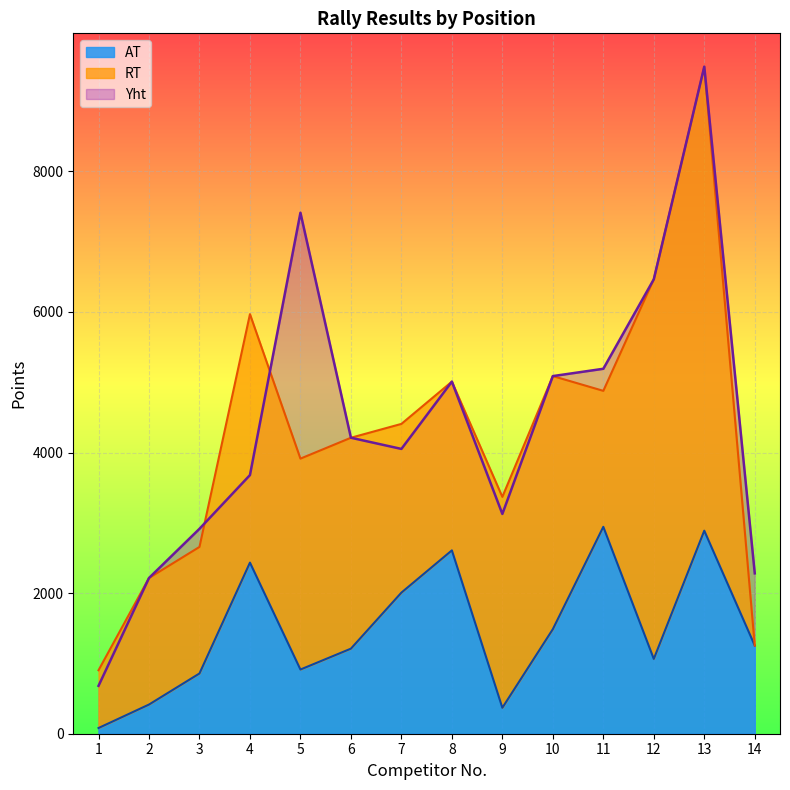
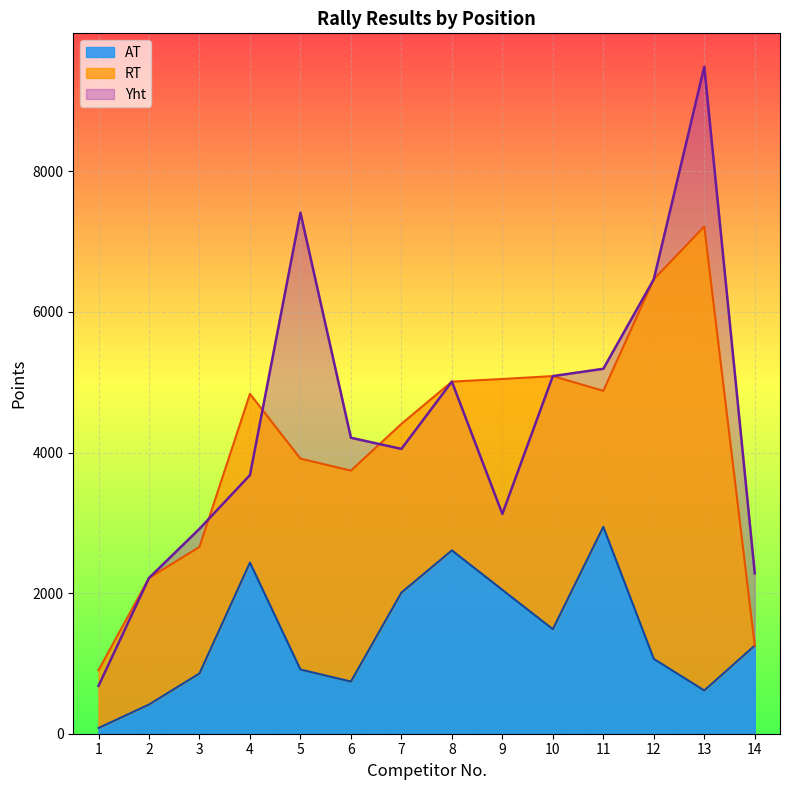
RT, 4: 3500 -> 2400
AT, 6: 1200 -> 700
AT, 9: 400 -> 2000
AT, 13: 2900 -> 600
